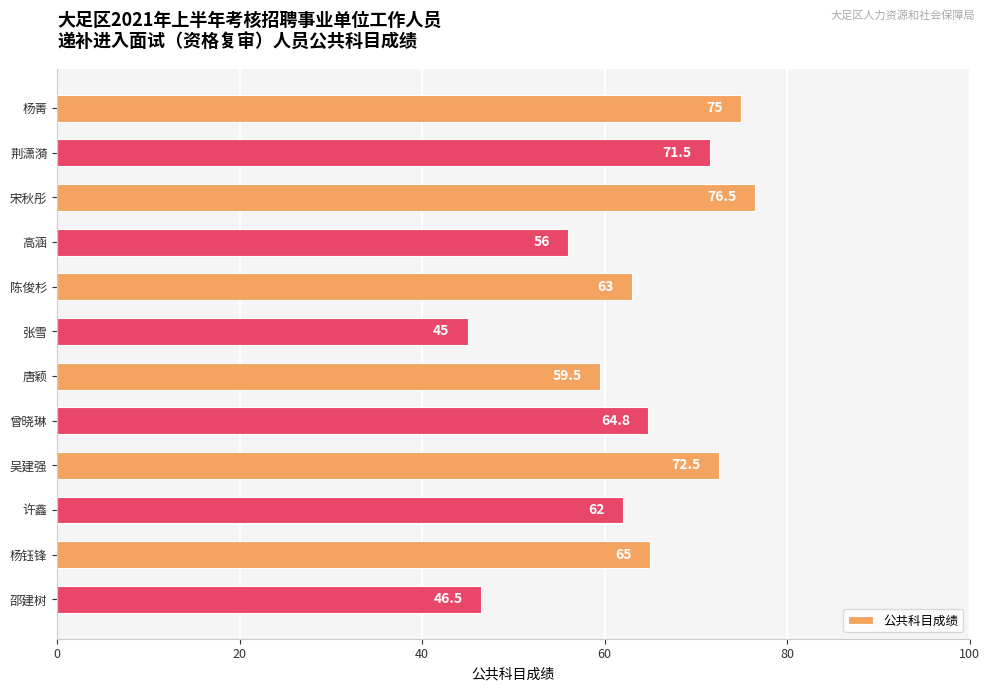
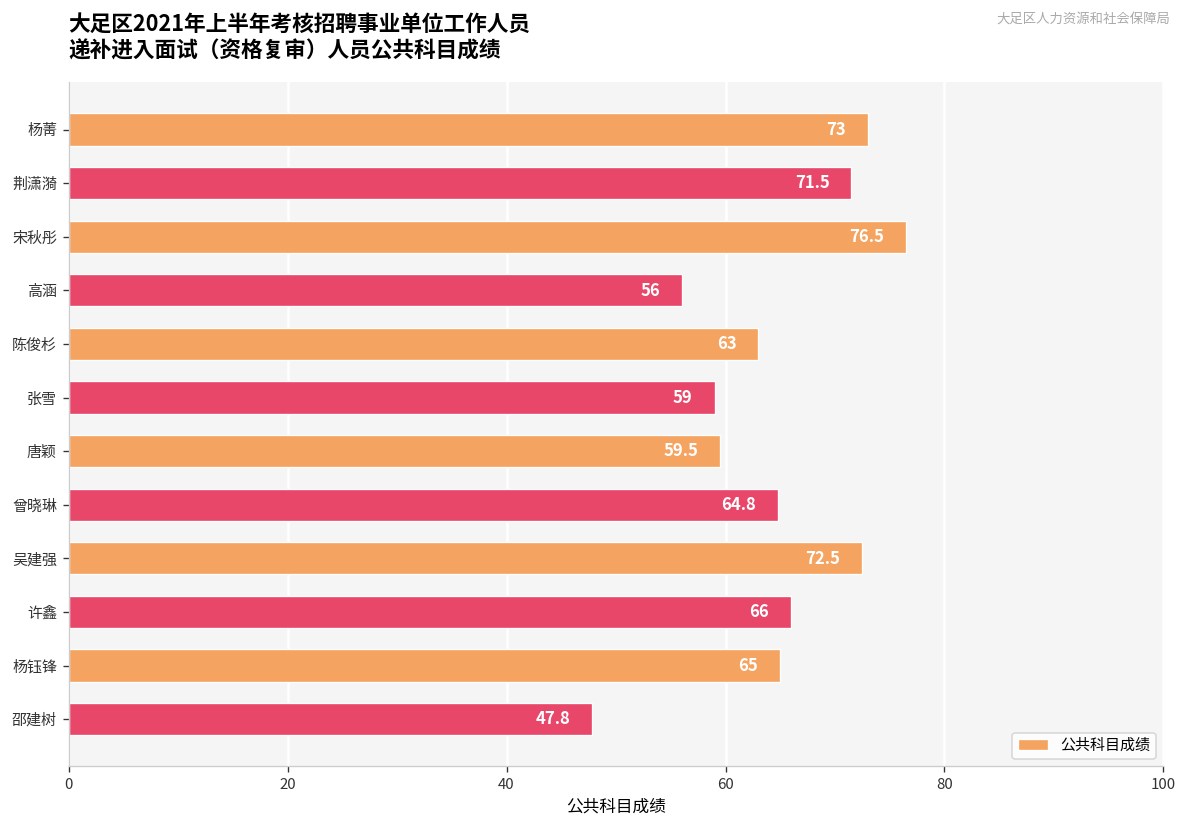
杨菁: 75 -> 73
张雪: 45 -> 59
许鑫: 62 -> 66
邵建树: 46.5 -> 47.8
